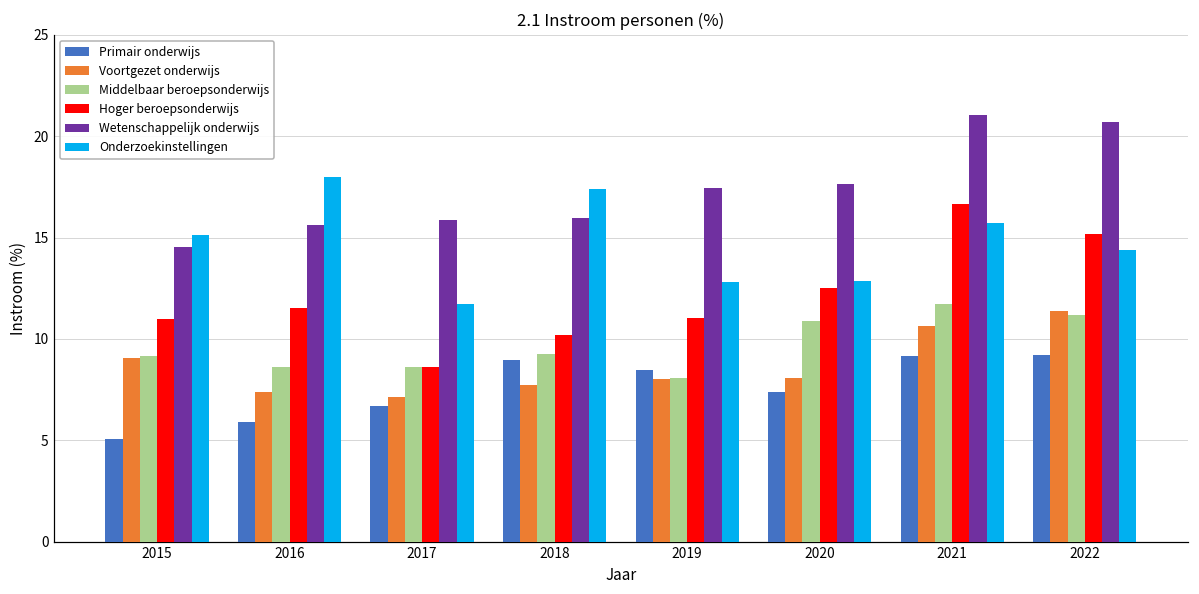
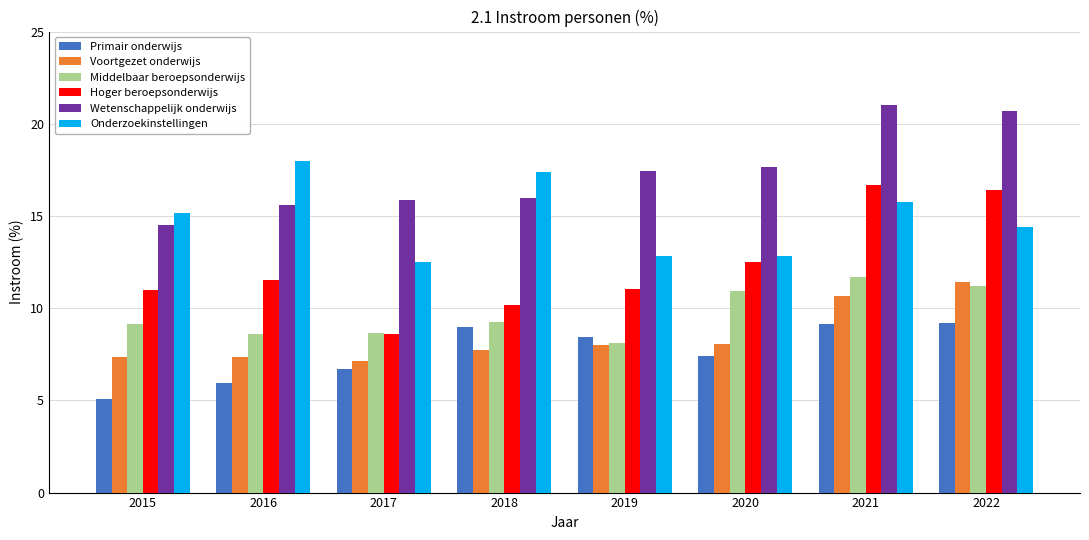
Voortgezet onderwijs, 2015: 9.1 -> 7.3
Onderzoekinstellingen, 2017: 11.7 -> 12.5
Hoger beroepsonderwijs, 2022: 15.2 -> 16.4
